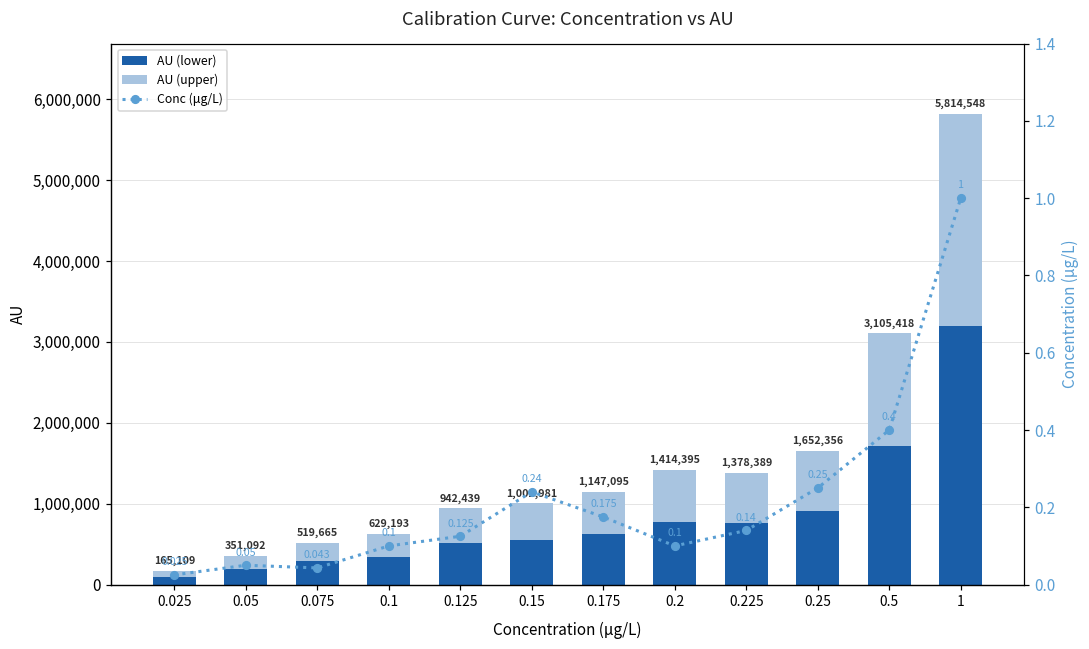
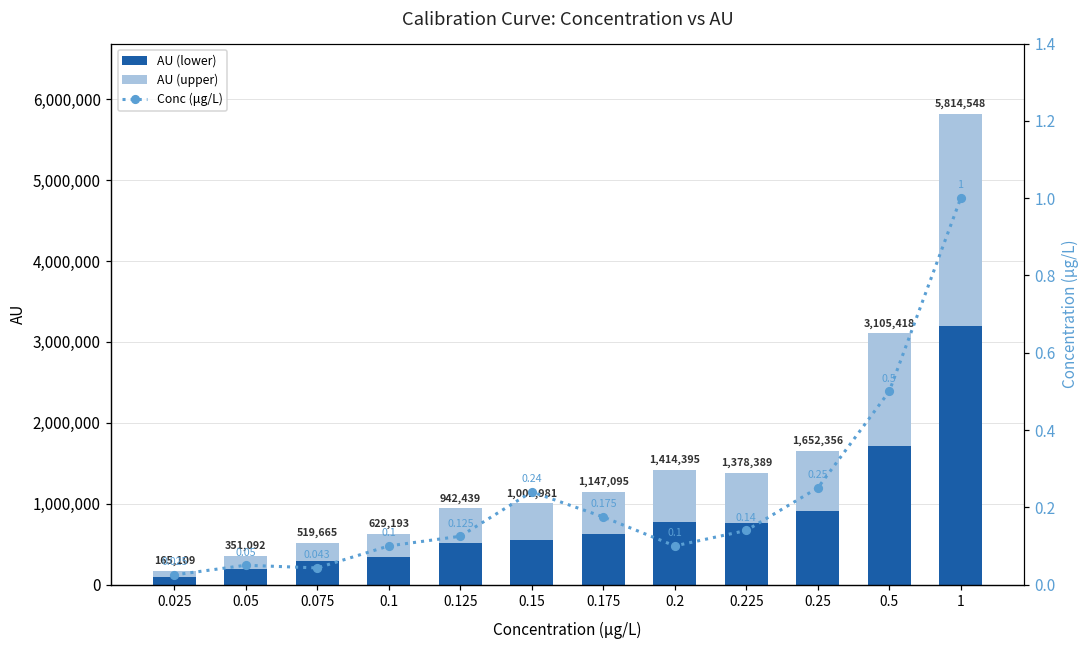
Conc (μg/L), 0.5: 0.4 -> 0.5
